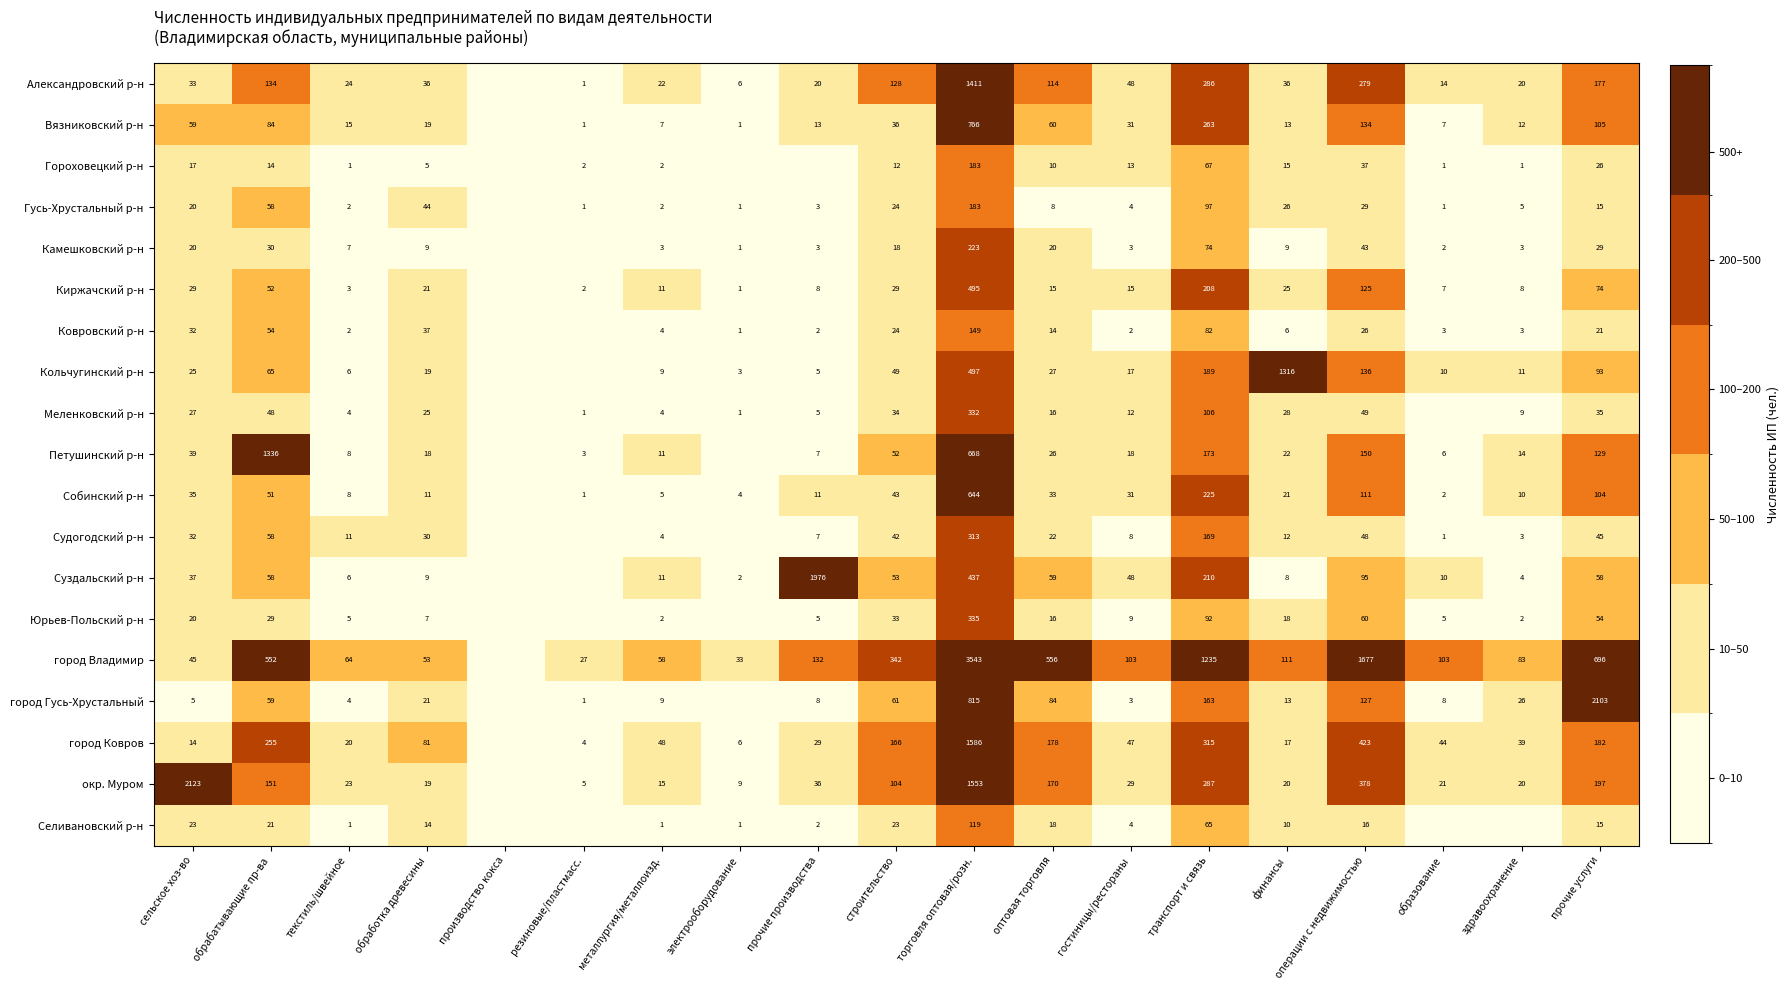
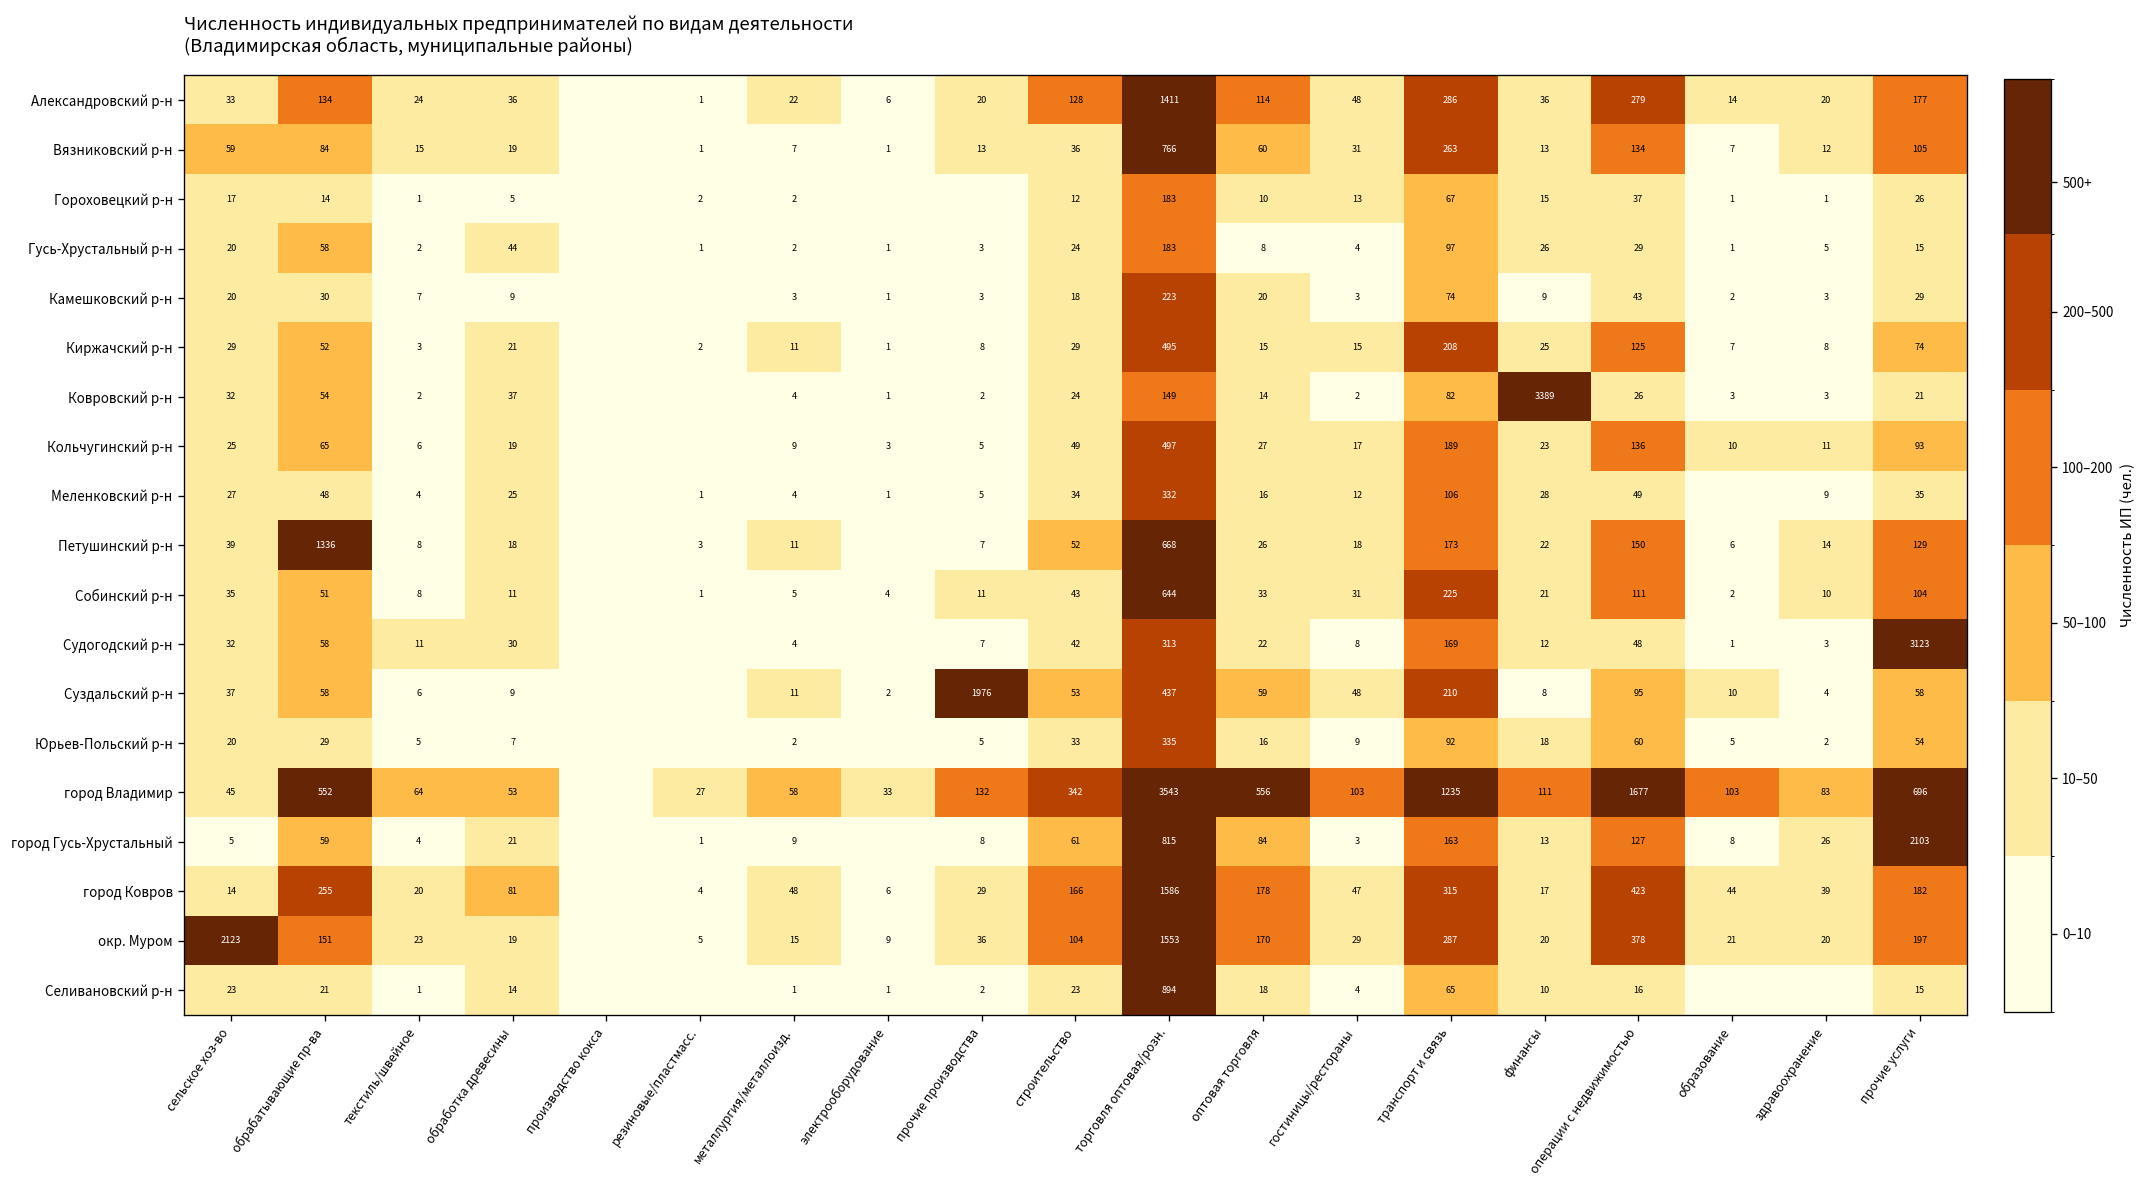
Ковровский р-н, финансы: 6 -> 3389
Кольчугинский р-н, финансы: 1316 -> 23
Судогодский р-н, прочие услуги: 45 -> 3123
Селивановский р-н, торговля оптовая/розн.: 119 -> 894
